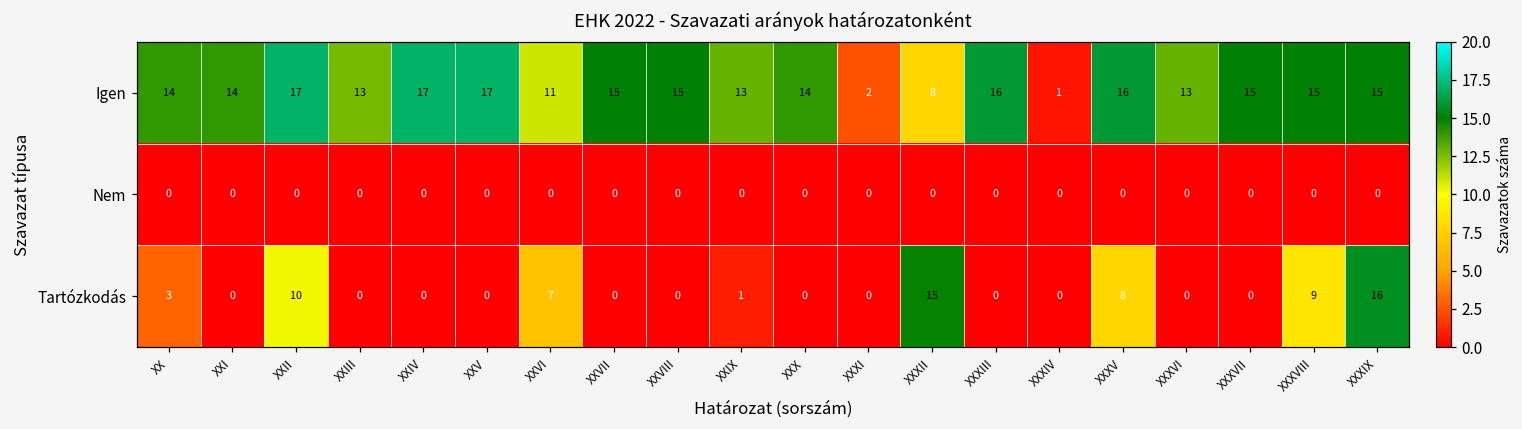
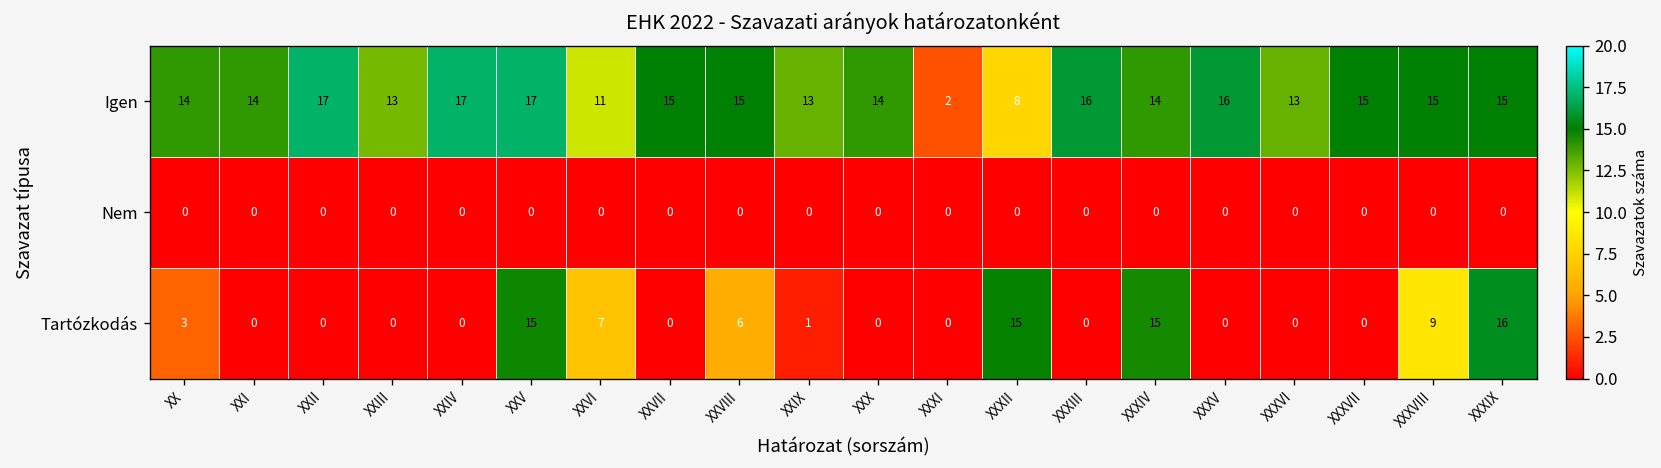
Igen, XXXIV: 1 -> 14
Tartózkodás, XXII: 10 -> 0
Tartózkodás, XXV: 0 -> 15
Tartózkodás, XXVIII: 0 -> 6
Tartózkodás, XXXIV: 0 -> 15
Tartózkodás, XXXV: 8 -> 0
